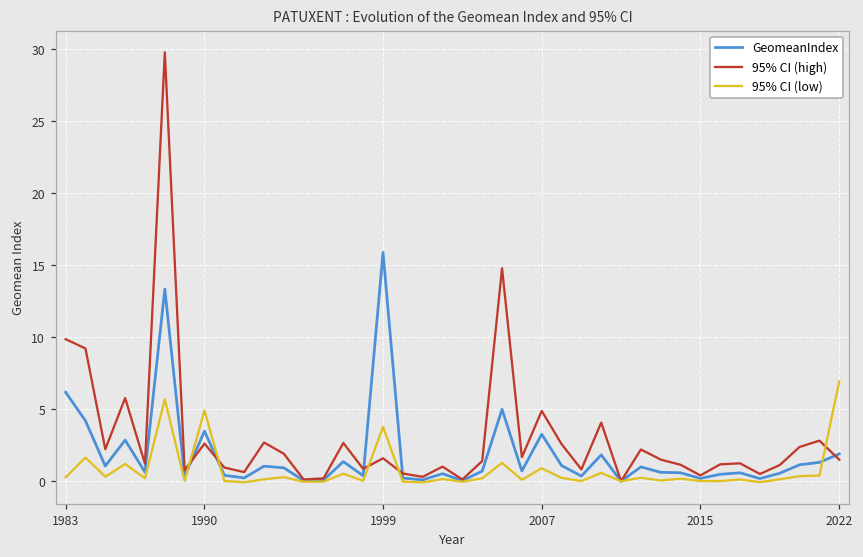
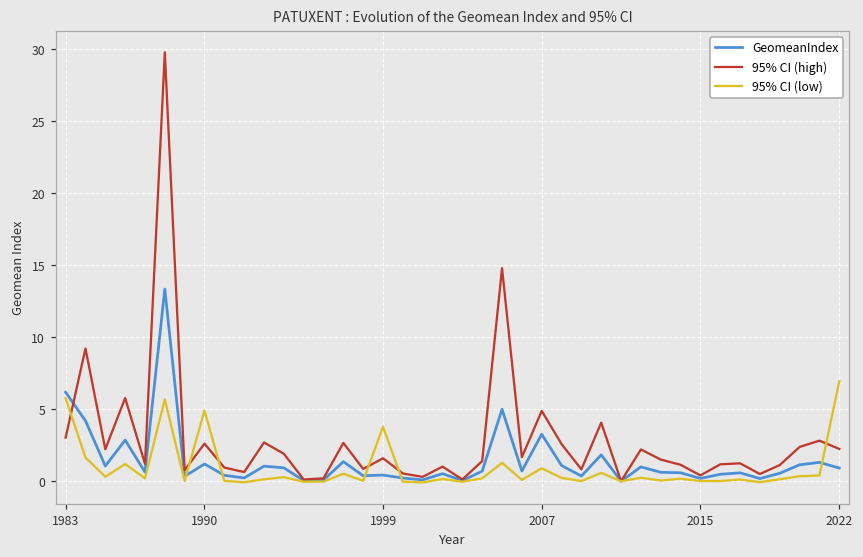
95% CI (high), 1983: 9.9 -> 3.0
95% CI (low), 1983: 0.3 -> 5.8
GeomeanIndex, 1990: 3.5 -> 1.2
GeomeanIndex, 1999: 15.9 -> 0.4
GeomeanIndex, 2022: 1.9 -> 0.9
95% CI (high), 2022: 1.5 -> 2.2
